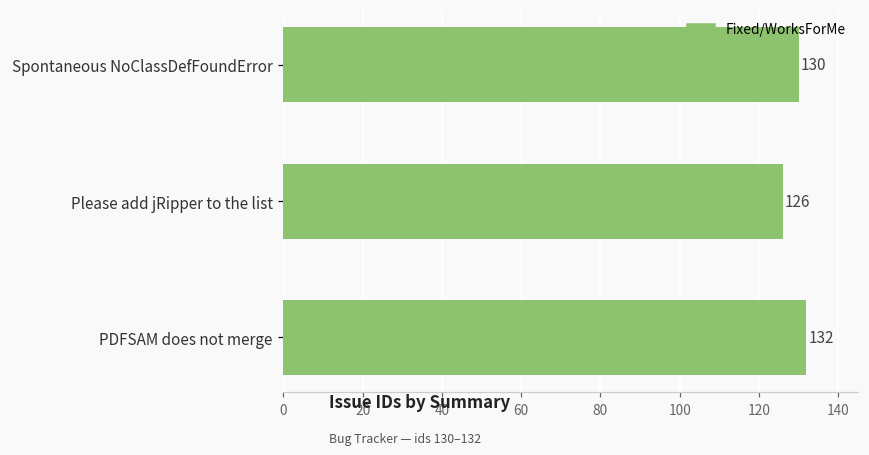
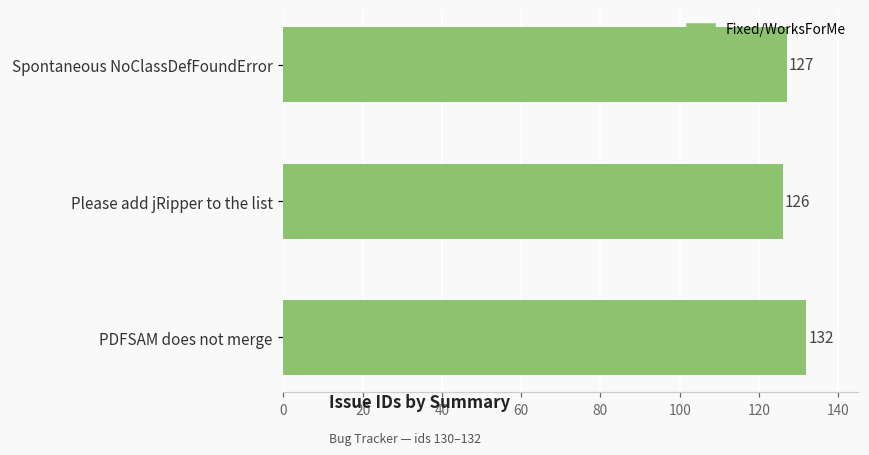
Spontaneous NoClassDefFoundError: 130 -> 127
